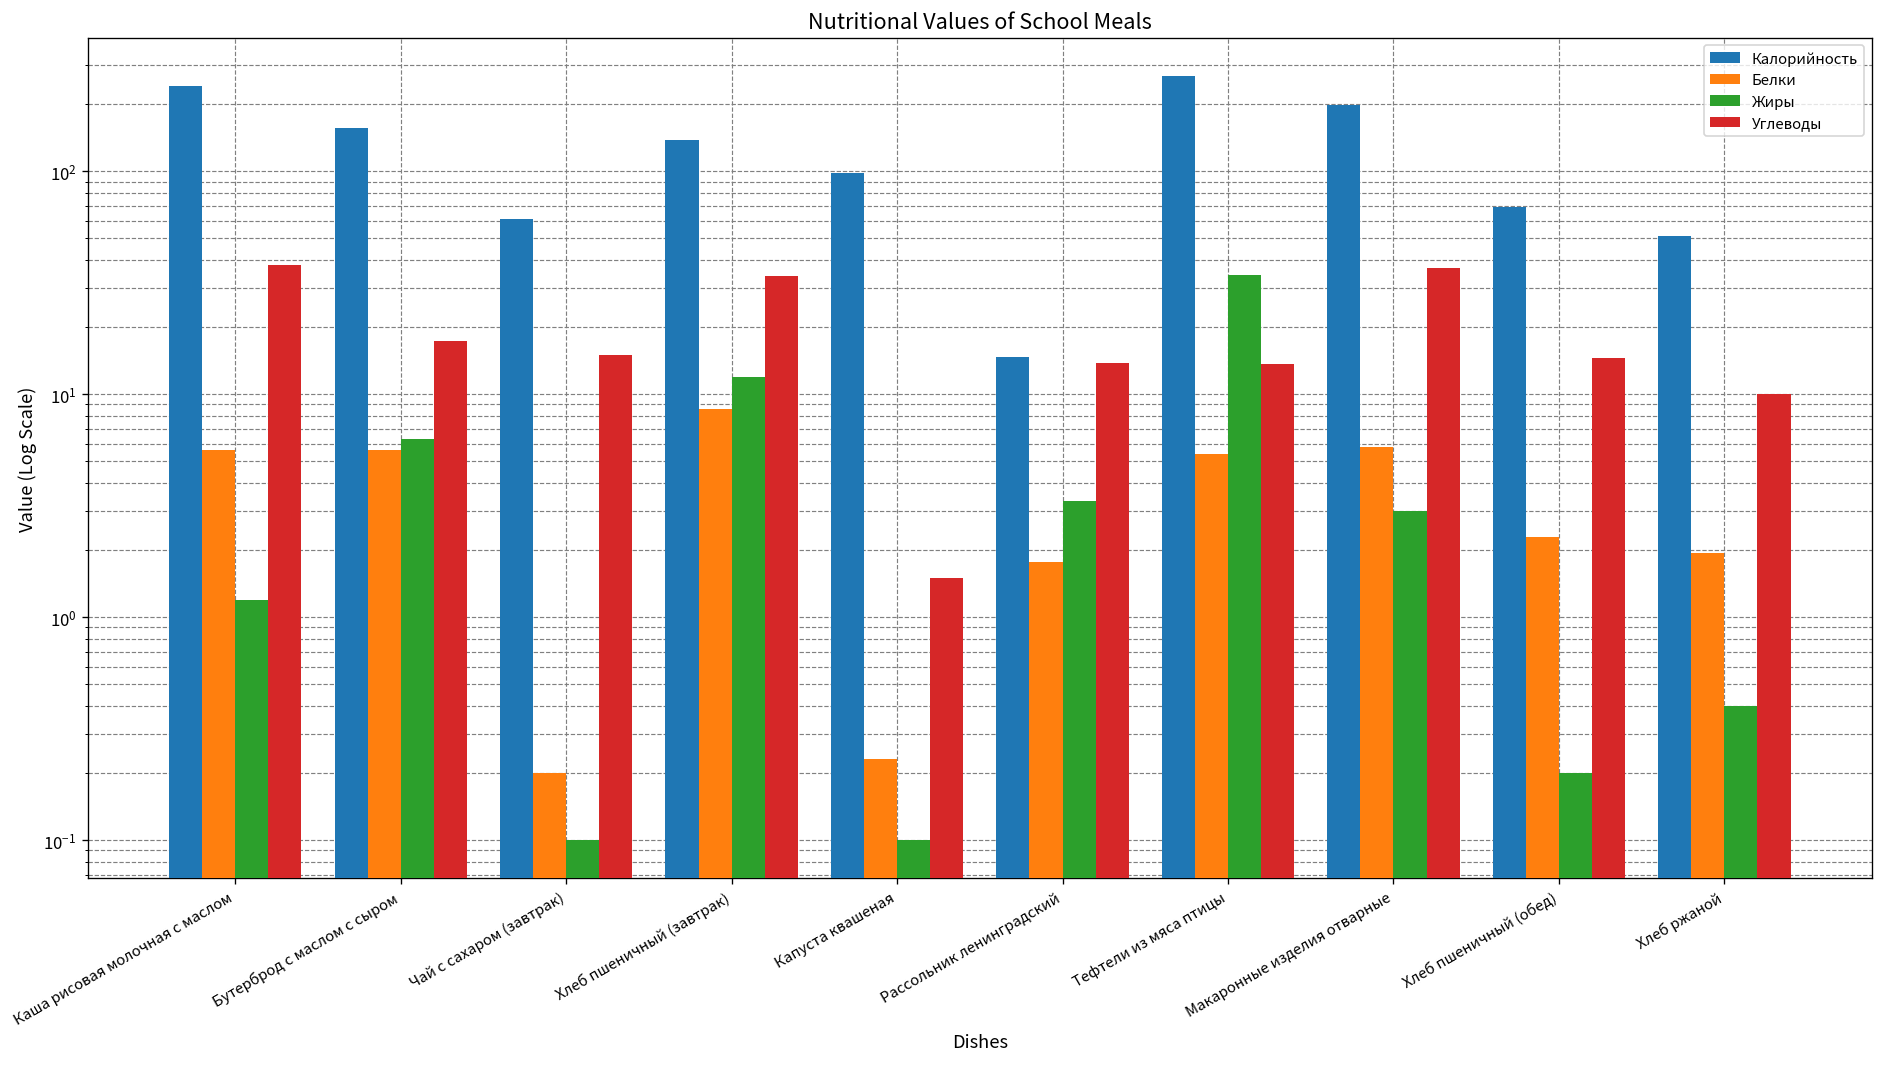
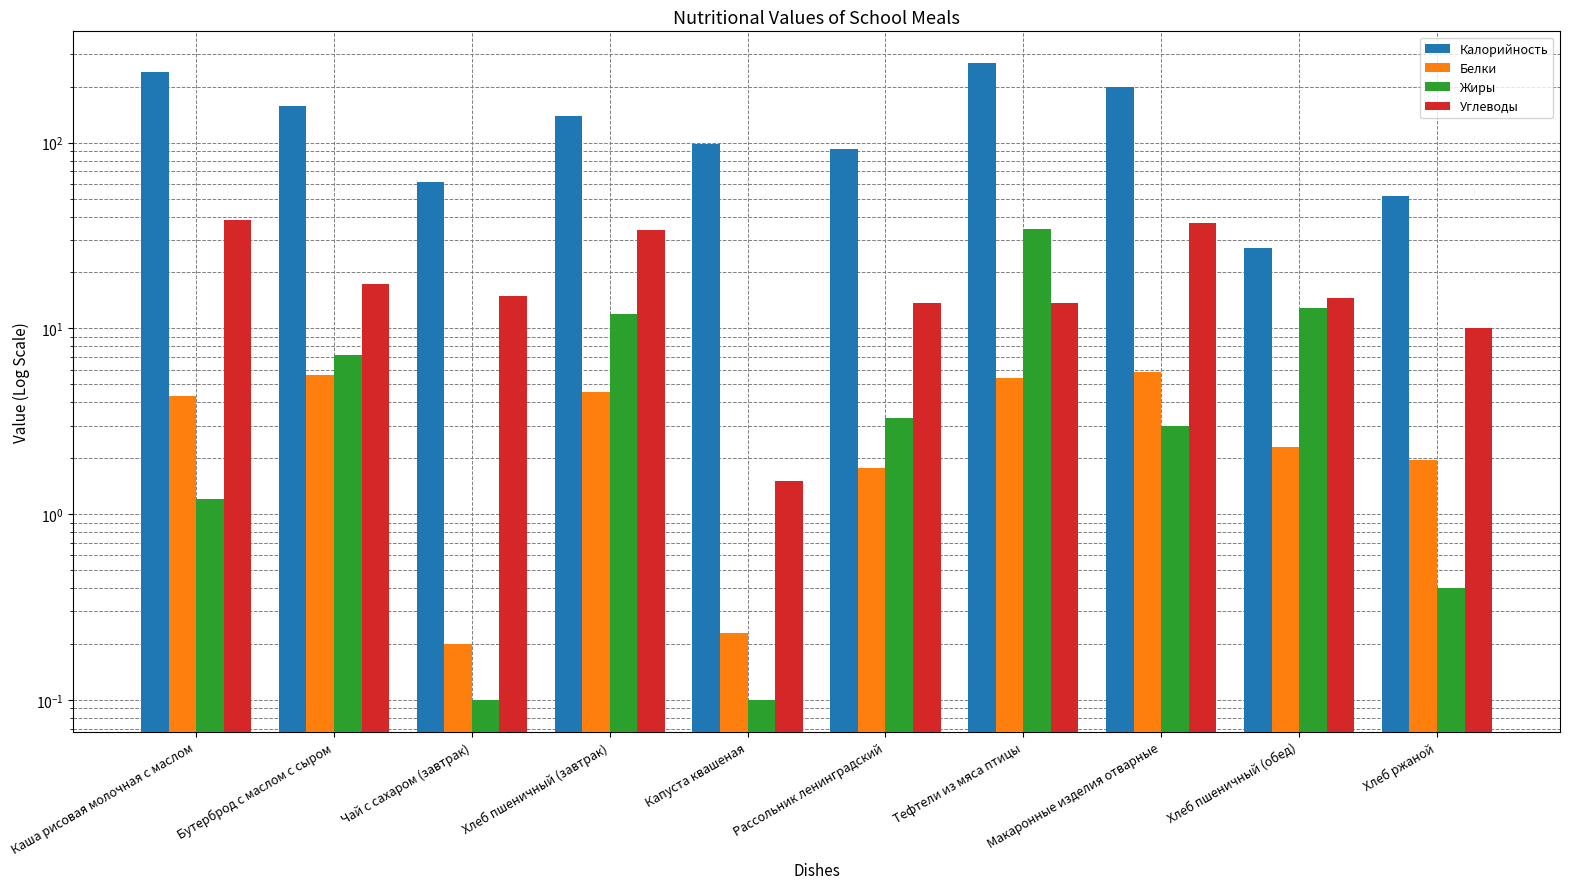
Белки, Каша рисовая молочная с маслом: 5.6 -> 4.3
Жиры, Бутерброд с маслом с сыром: 6.3 -> 7.2
Белки, Хлеб пшеничный (завтрак): 9 -> 4.6
Калорийность, Рассольник ленинградский: 15 -> 90
Калорийность, Хлеб пшеничный (обед): 69 -> 27
Жиры, Хлеб пшеничный (обед): 0.2 -> 13
